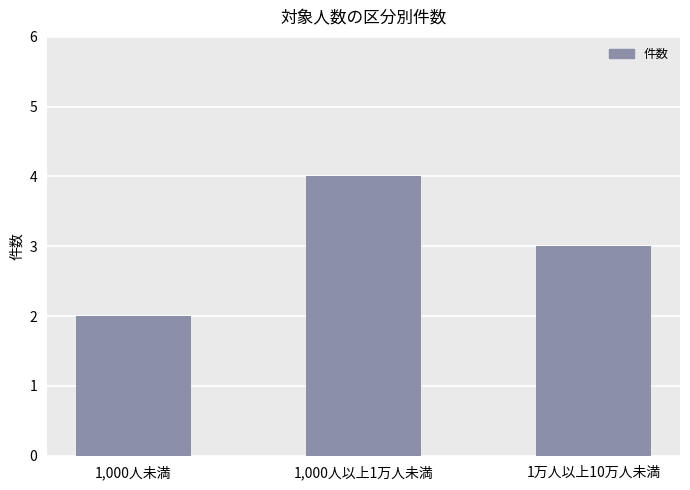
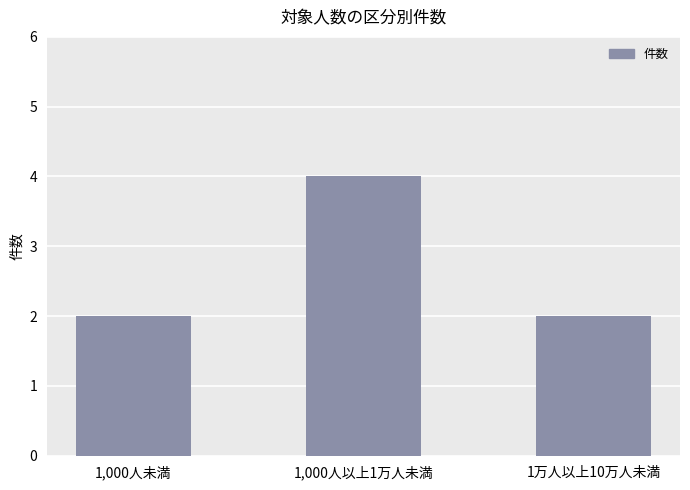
1万人以上10万人未満: 3 -> 2
